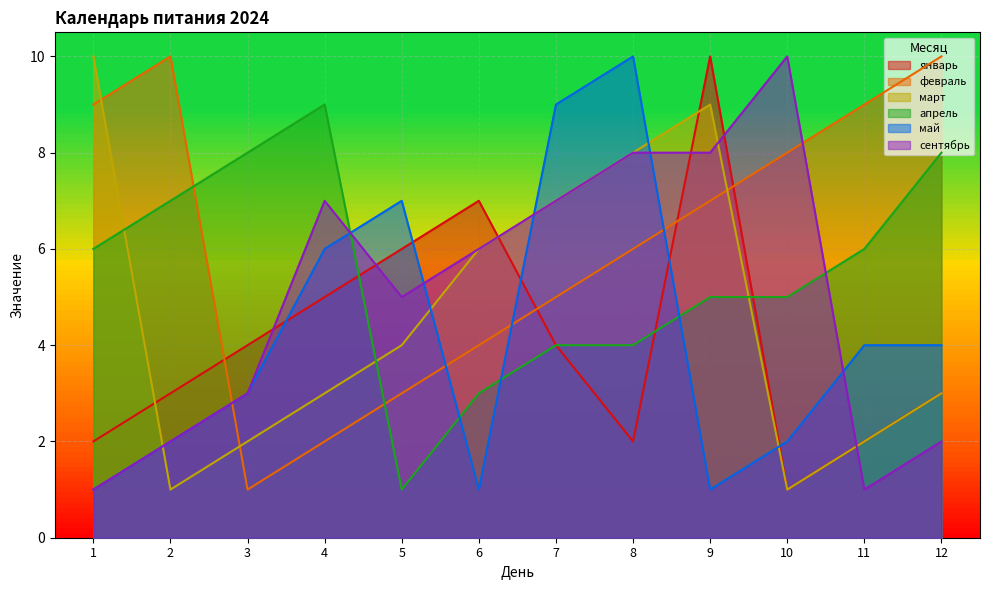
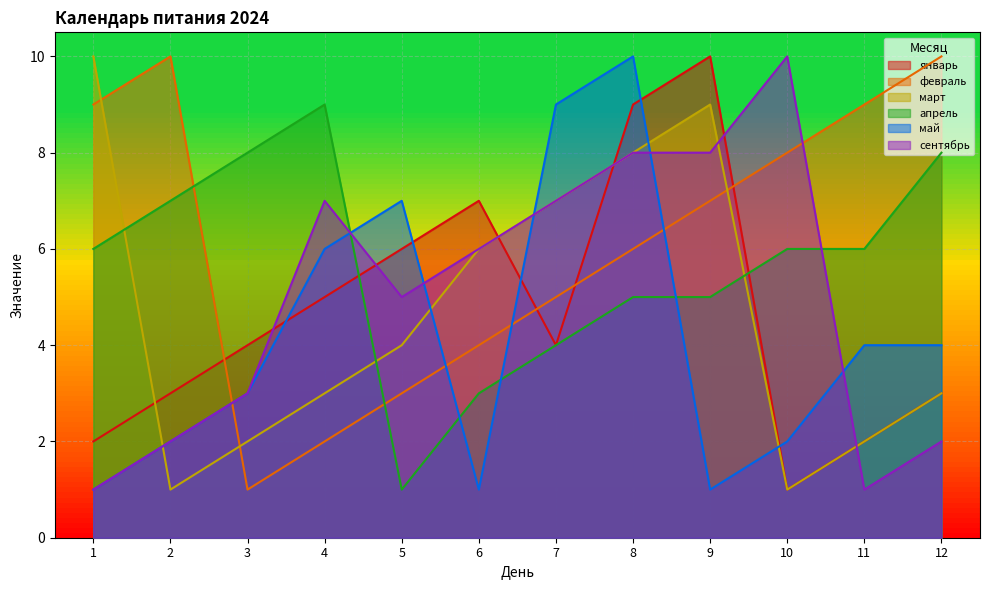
январь, 8: 2 -> 9
апрель, 8: 4 -> 5
апрель, 10: 5 -> 6
